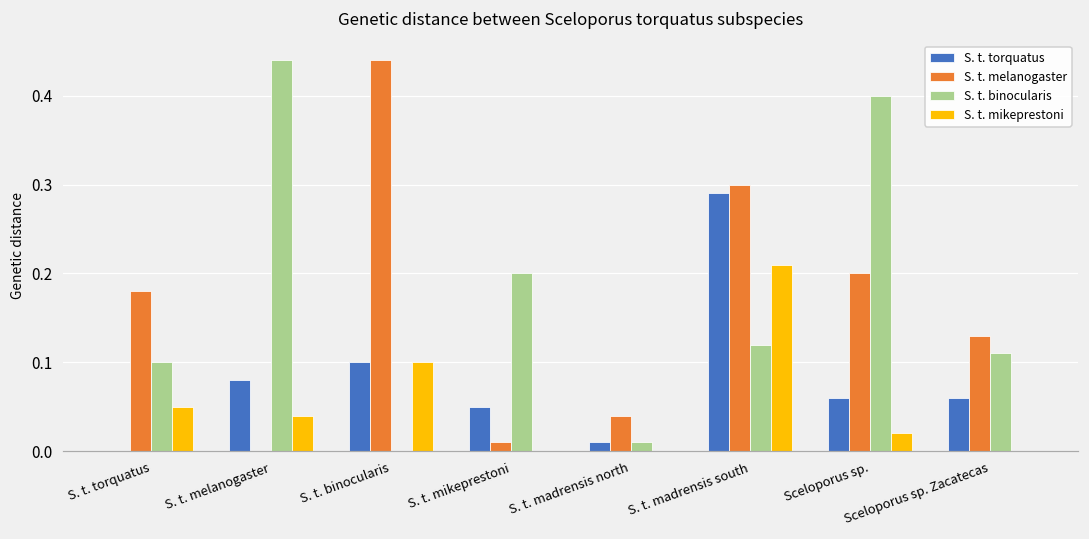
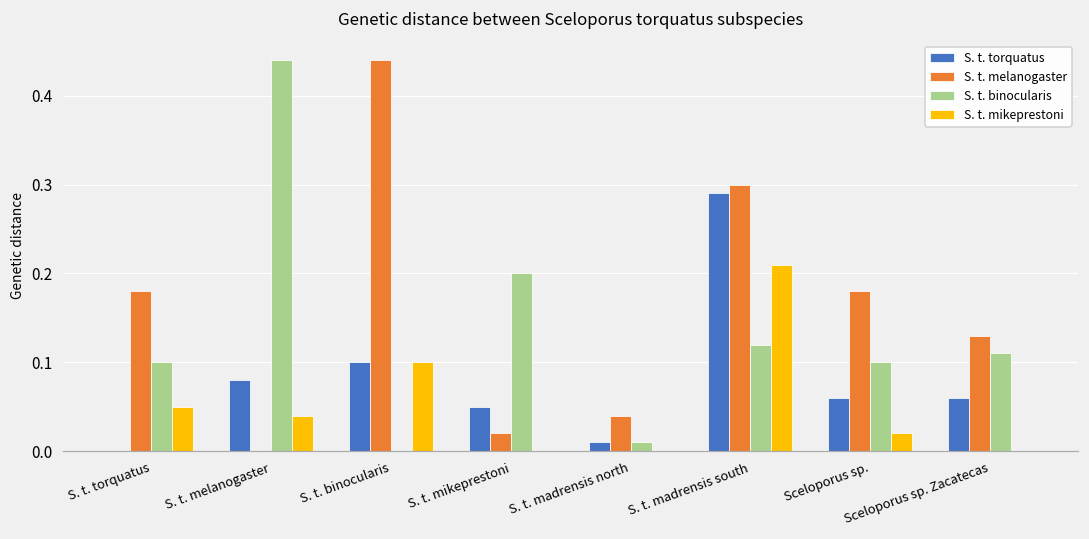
S. t. melanogaster, S. t. mikeprestoni: 0.01 -> 0.02
S. t. melanogaster, Sceloporus sp.: 0.20 -> 0.18
S. t. binocularis, Sceloporus sp.: 0.4 -> 0.1
